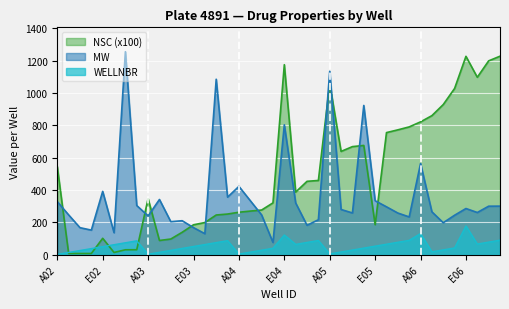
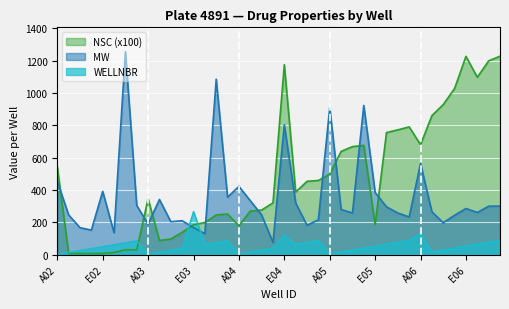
MW, A02: 330 -> 450
NSC (x100), E02: 100 -> 10
MW, A03: 240 -> 190
WELLNBR, E03: 50 -> 270
NSC (x100), A04: 260 -> 180
NSC (x100), A05: 1060 -> 500
MW, A05: 1130 -> 910
MW, E05: 330 -> 380
NSC (x100), A06: 820 -> 680
WELLNBR, E06: 180 -> 50
